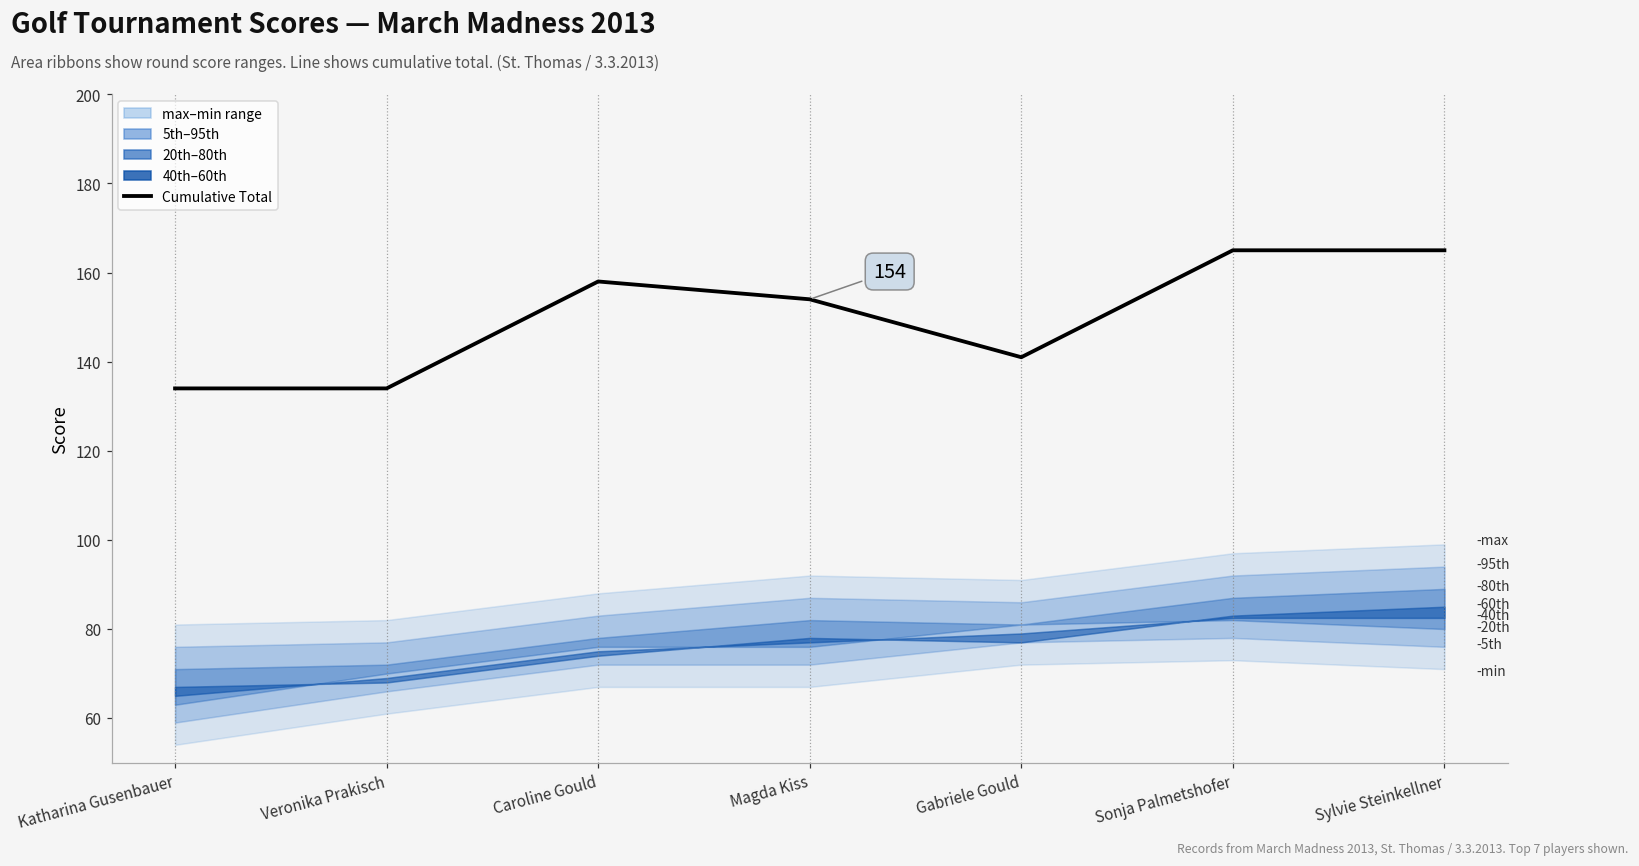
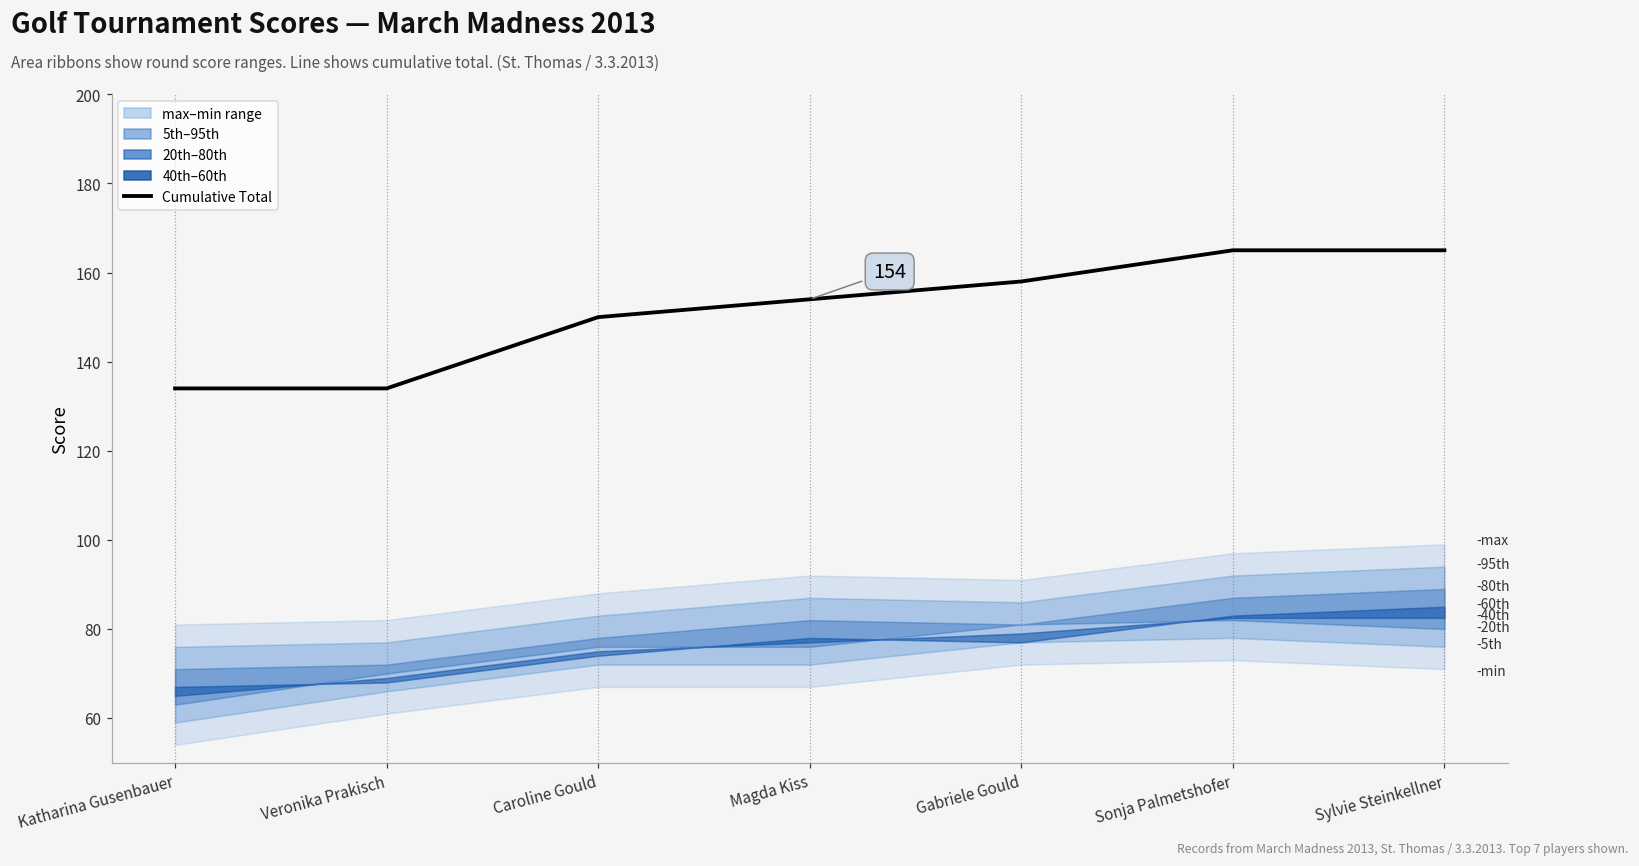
Cumulative Total, Caroline Gould: 158 -> 150
Cumulative Total, Gabriele Gould: 141 -> 158
